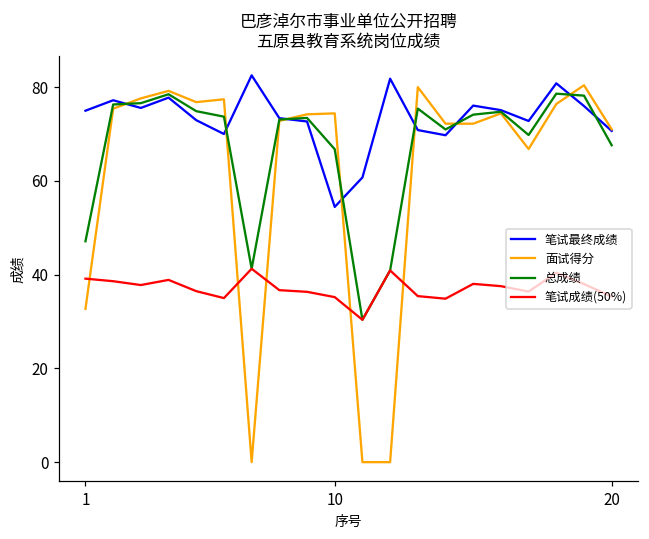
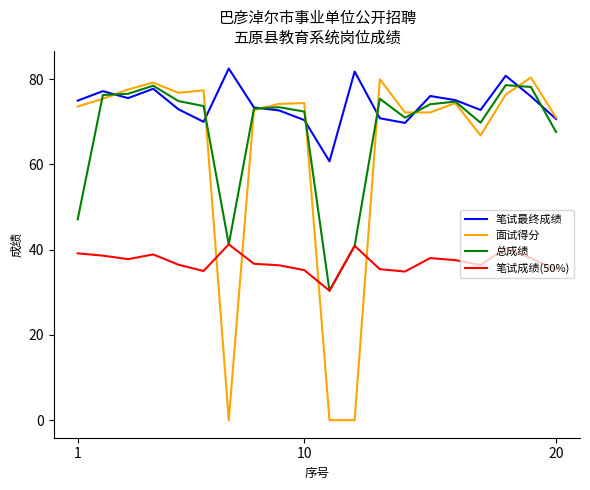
面试得分, 1: 33 -> 74
笔试最终成绩, 10: 54 -> 70
总成绩, 10: 67 -> 72
